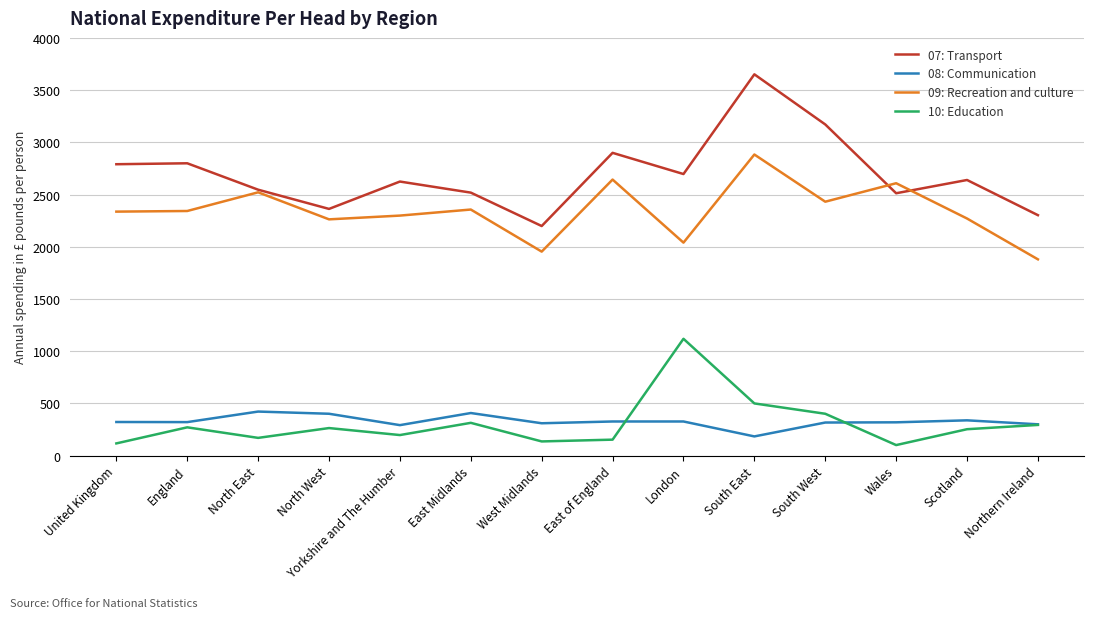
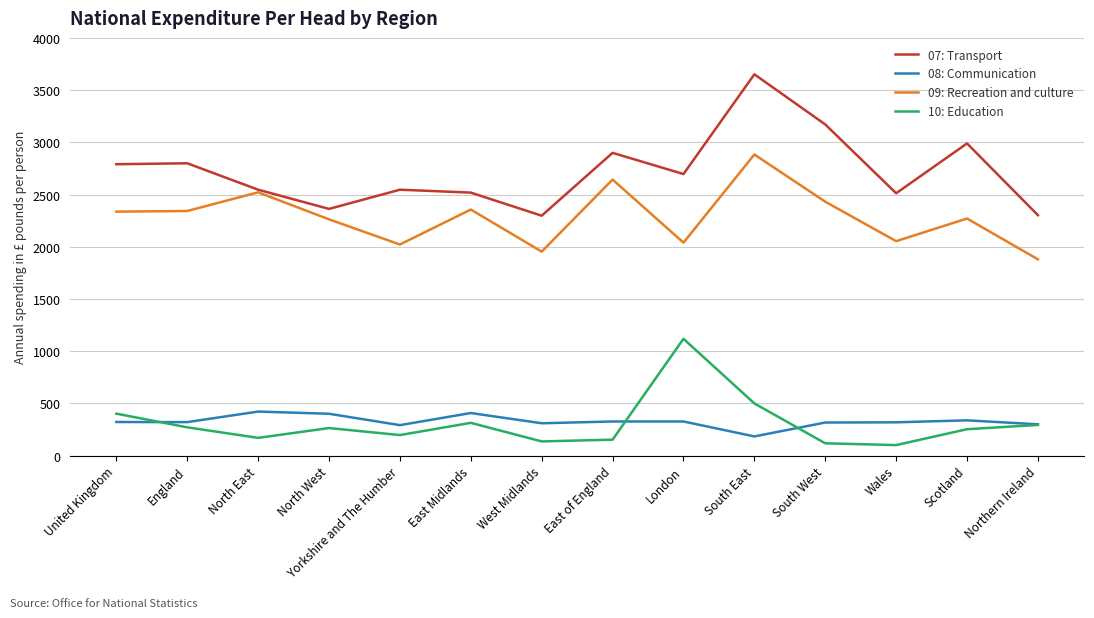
10: Education, United Kingdom: 120 -> 400
07: Transport, Yorkshire and The Humber: 2620 -> 2550
09: Recreation and culture, Yorkshire and The Humber: 2300 -> 2020
07: Transport, West Midlands: 2200 -> 2300
10: Education, South West: 400 -> 120
09: Recreation and culture, Wales: 2610 -> 2050
07: Transport, Scotland: 2640 -> 2990
